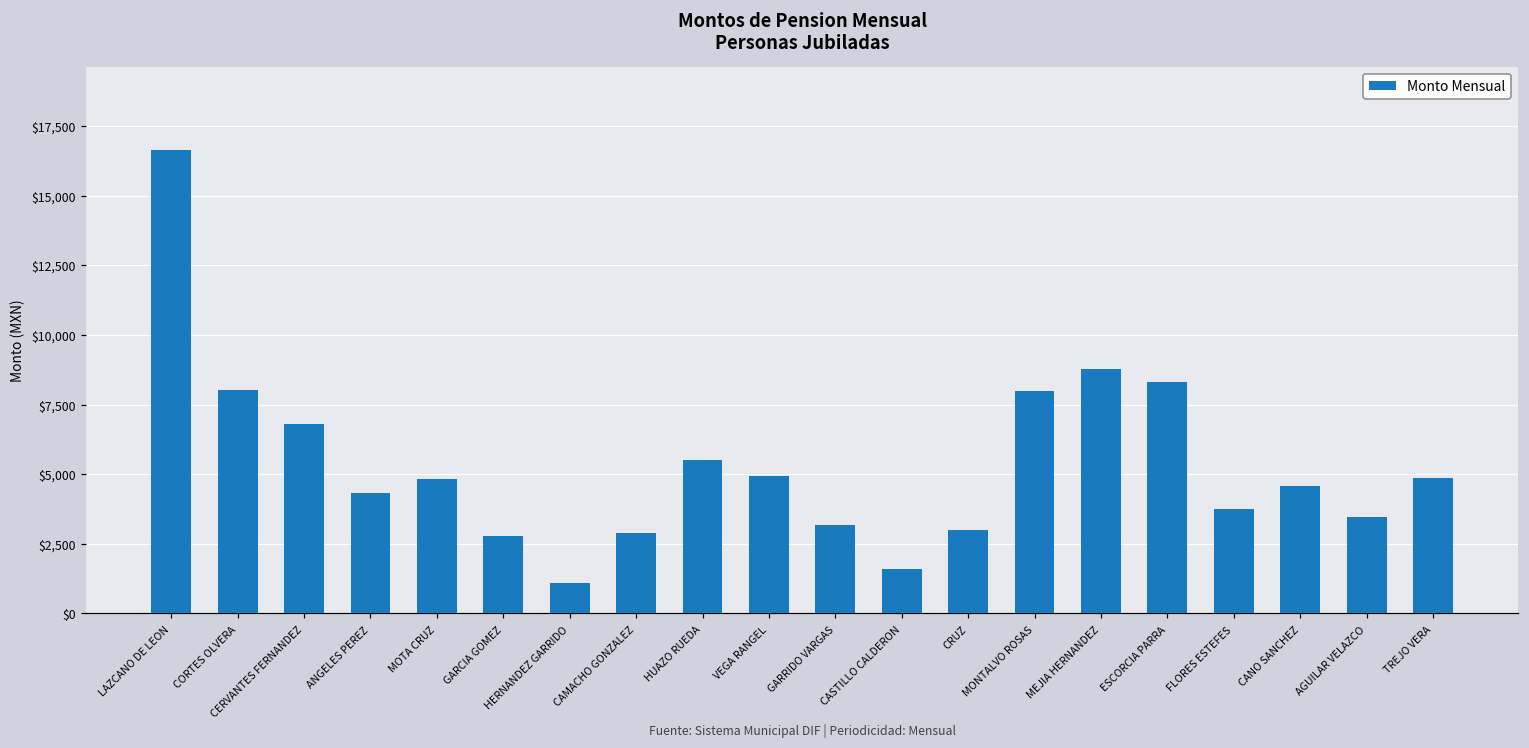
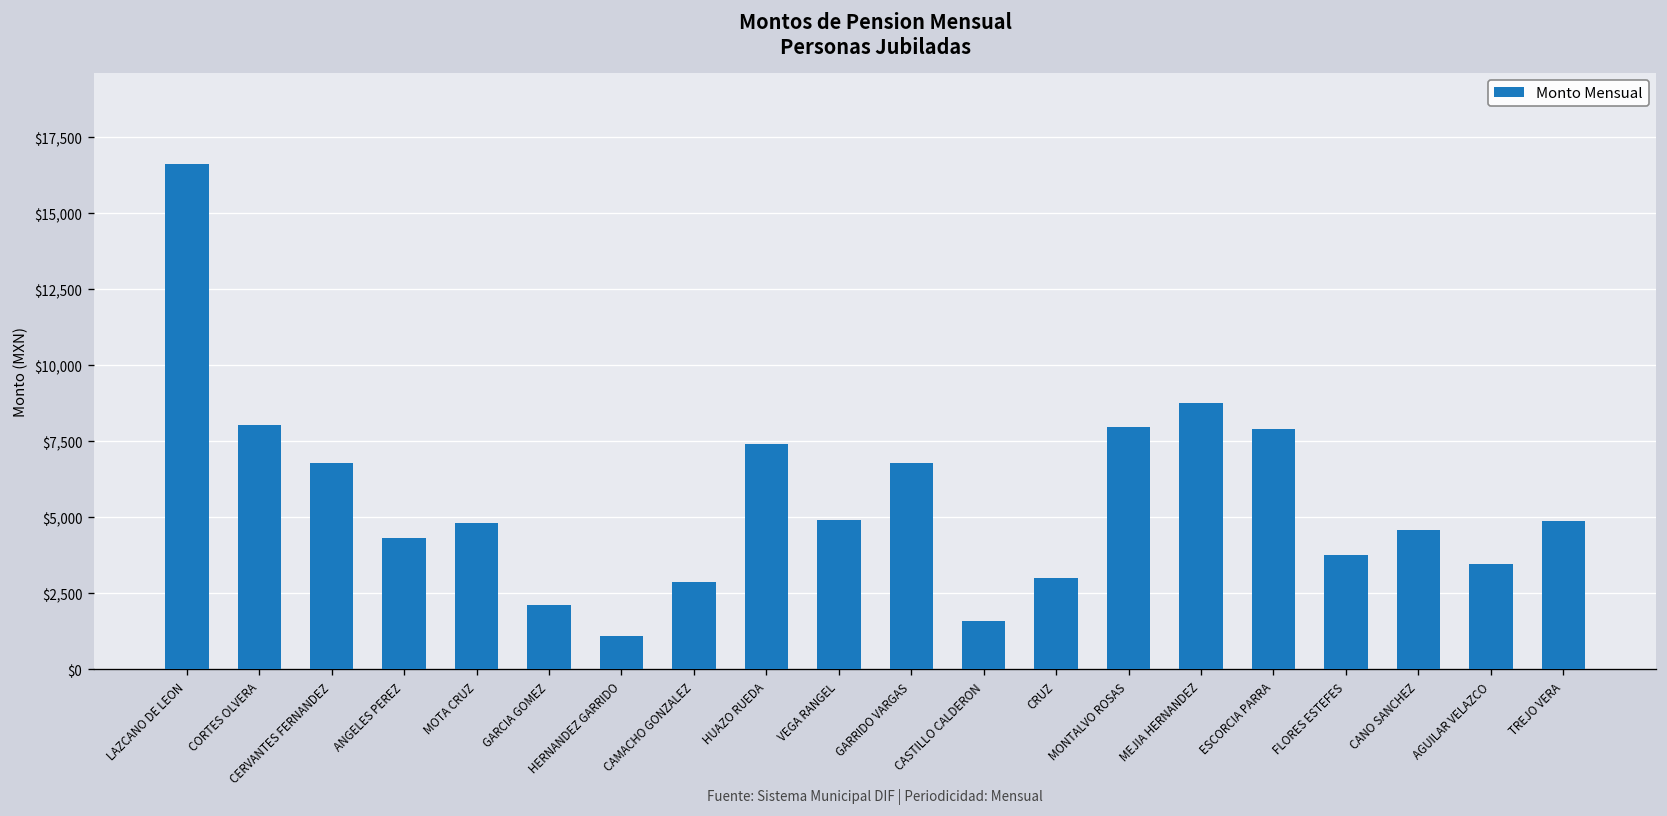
GARCIA GOMEZ: $2,800 -> $2,100
HUAZO RUEDA: $5,500 -> $7,400
GARRIDO VARGAS: $3,200 -> $6,800
ESCORCIA PARRA: $8,300 -> $7,900
